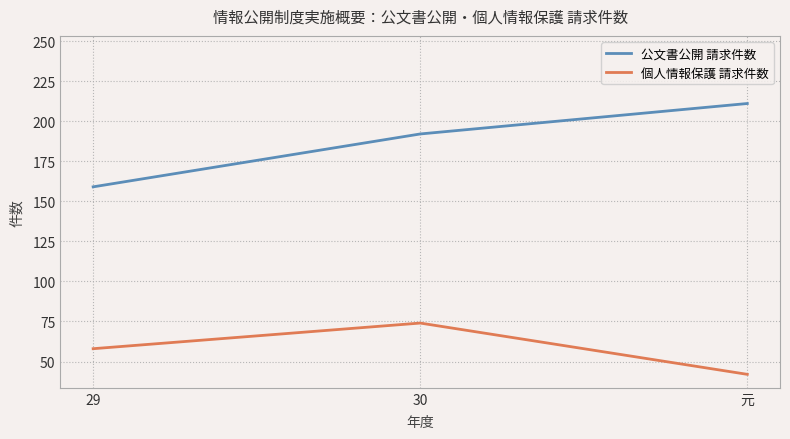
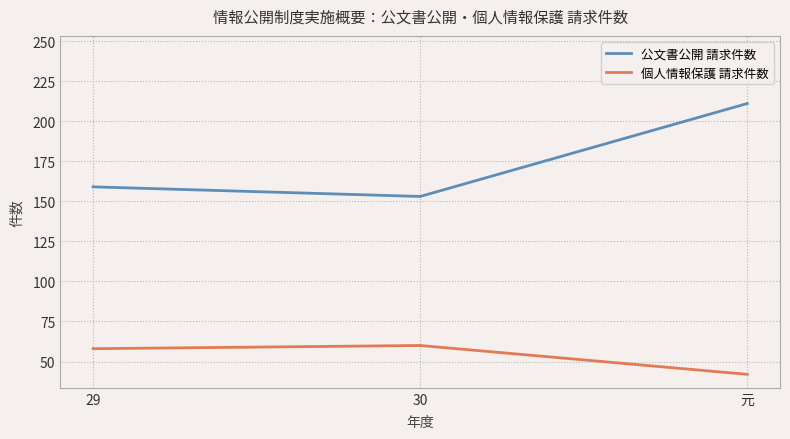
公文書公開 請求件数, 30: 192 -> 153
個人情報保護 請求件数, 30: 74 -> 60
